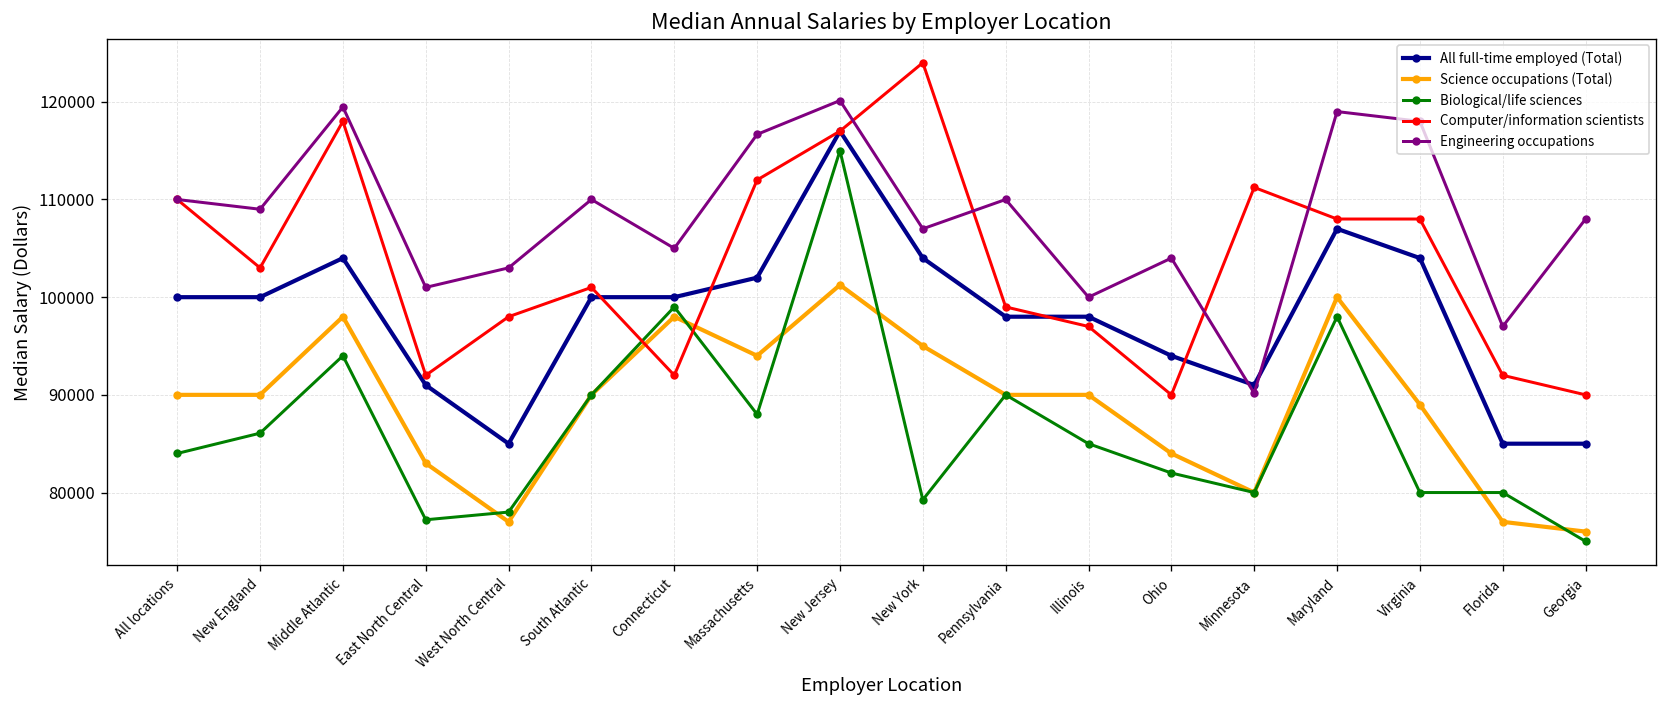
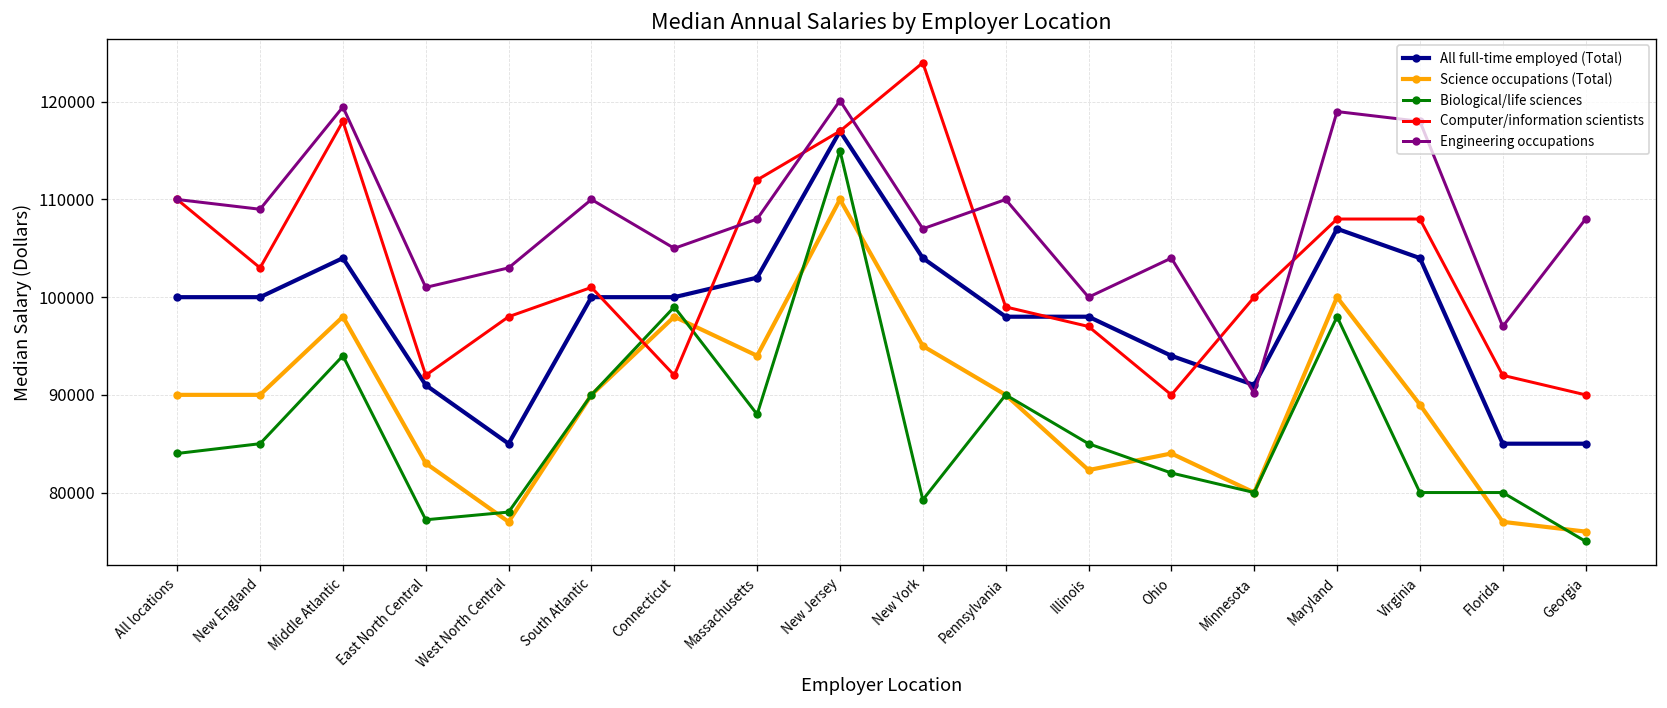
Biological/life sciences, New England: 86000 -> 85000
Engineering occupations, Massachusetts: 117000 -> 108000
Science occupations (Total), New Jersey: 101000 -> 110000
Science occupations (Total), Illinois: 90000 -> 82000
Computer/information scientists, Minnesota: 111000 -> 100000
